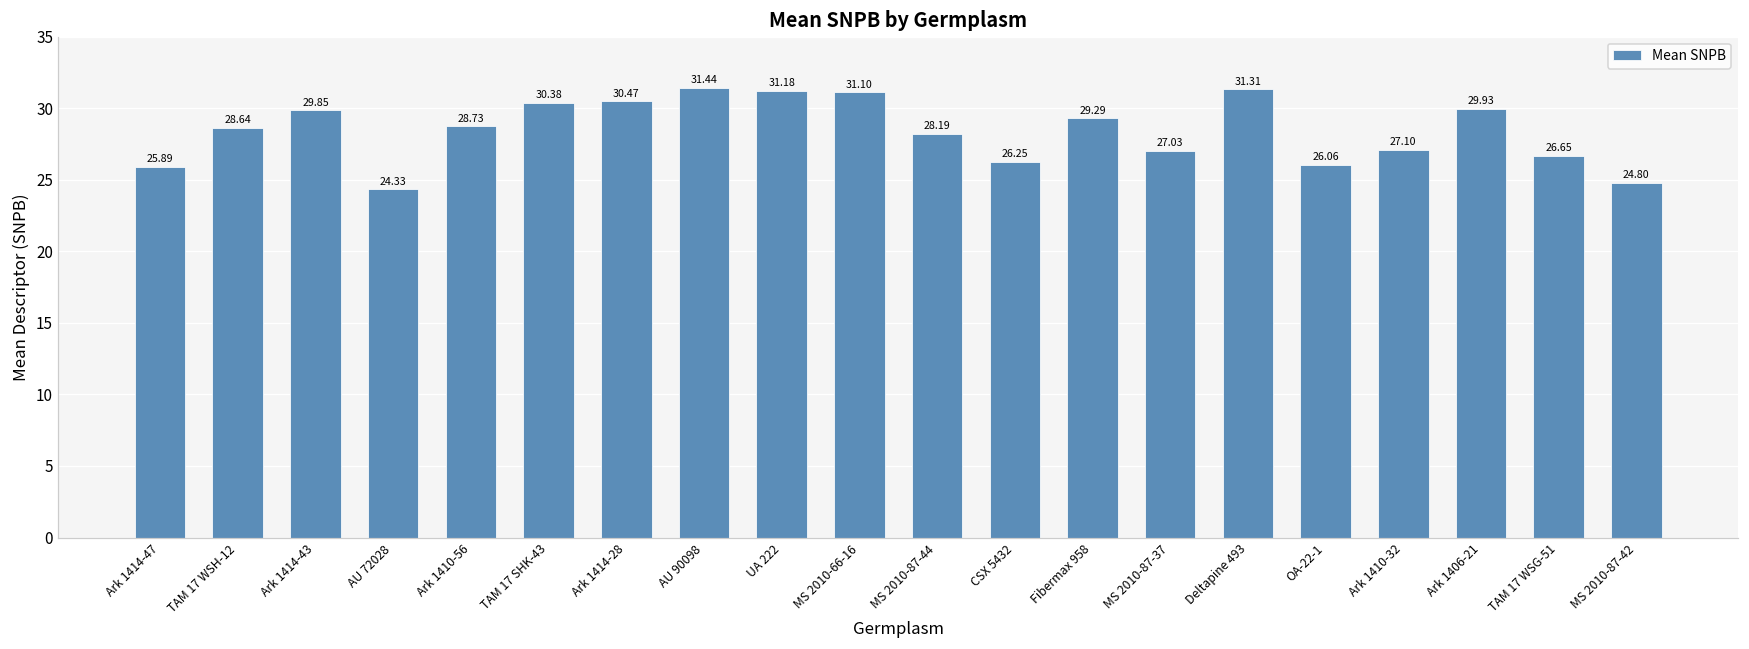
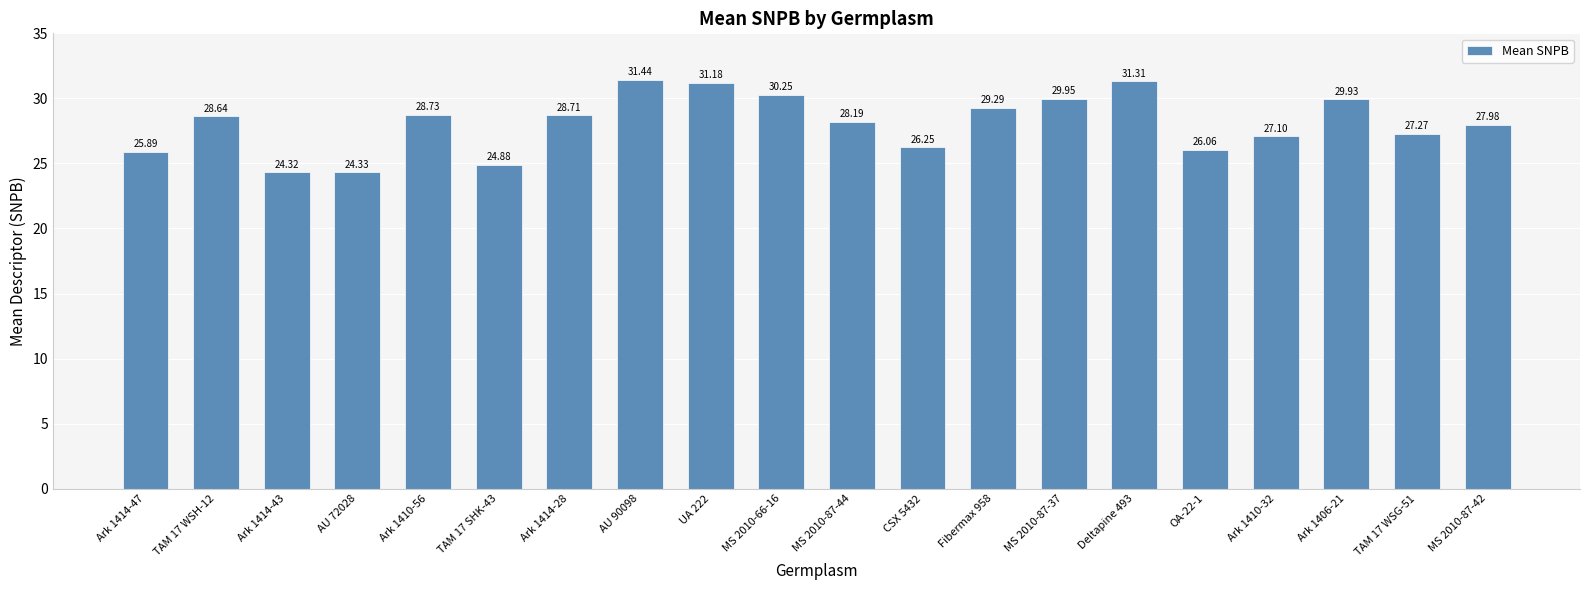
Ark 1414-43: 29.85 -> 24.32
TAM 17 SHK-43: 30.38 -> 24.88
Ark 1414-28: 30.47 -> 28.71
MS 2010-66-16: 31.10 -> 30.25
MS 2010-87-37: 27.03 -> 29.95
TAM 17 WSG-51: 26.65 -> 27.27
MS 2010-87-42: 24.80 -> 27.98
